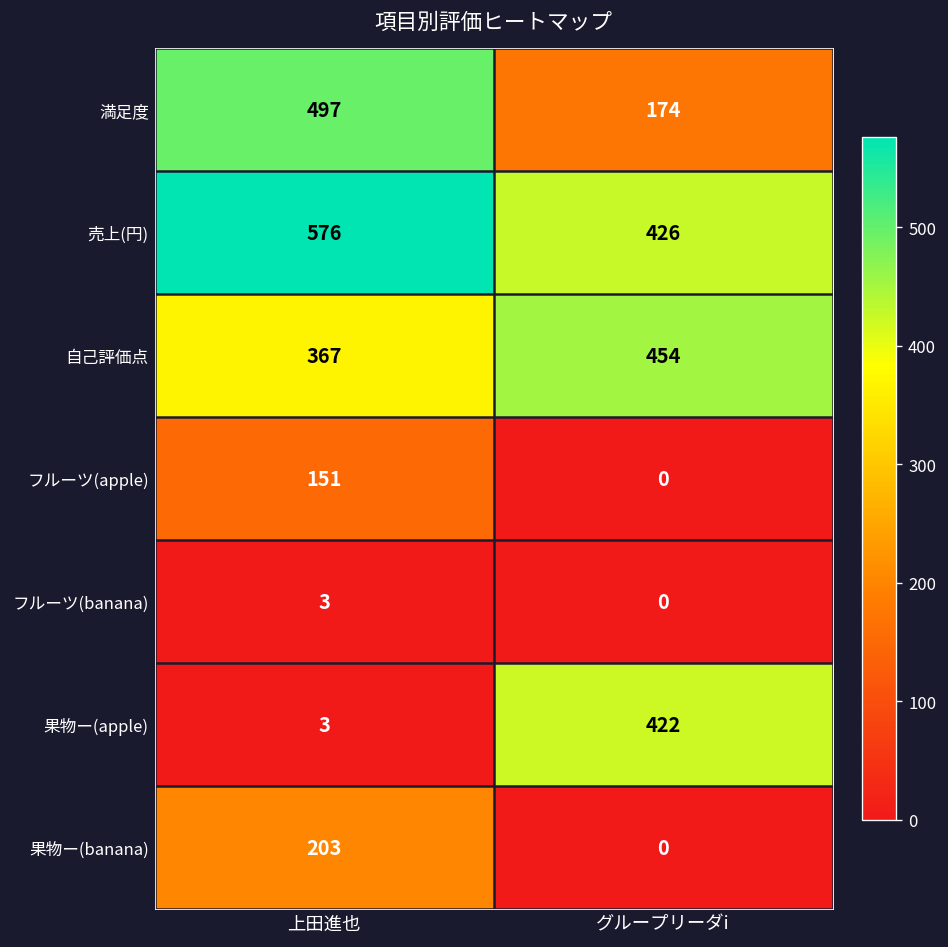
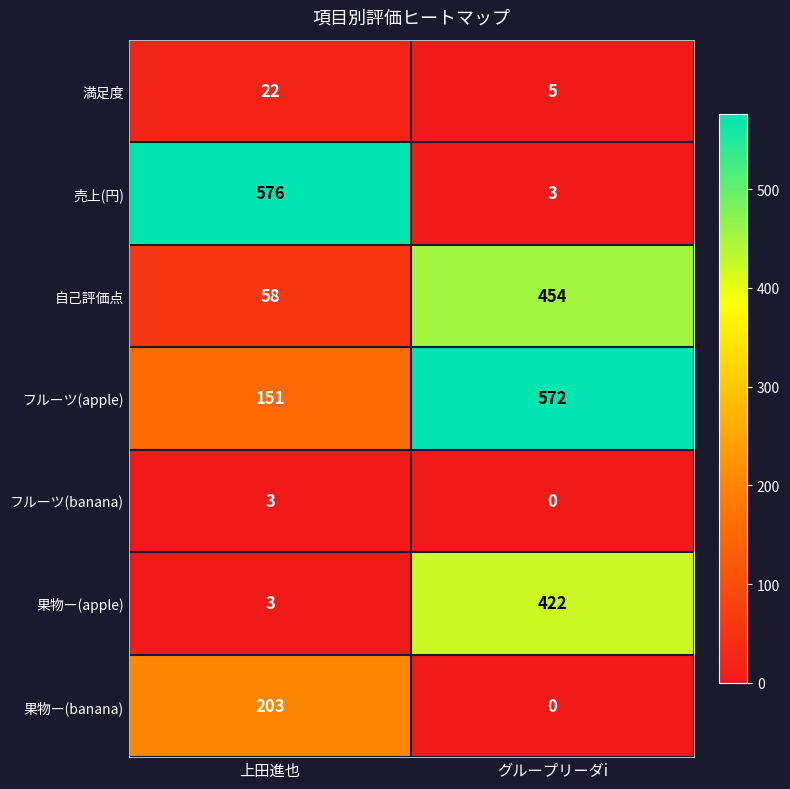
満足度, 上田進也: 497 -> 22
満足度, グループリーダi: 174 -> 5
売上(円), グループリーダi: 426 -> 3
自己評価点, 上田進也: 367 -> 58
フルーツ(apple), グループリーダi: 0 -> 572
